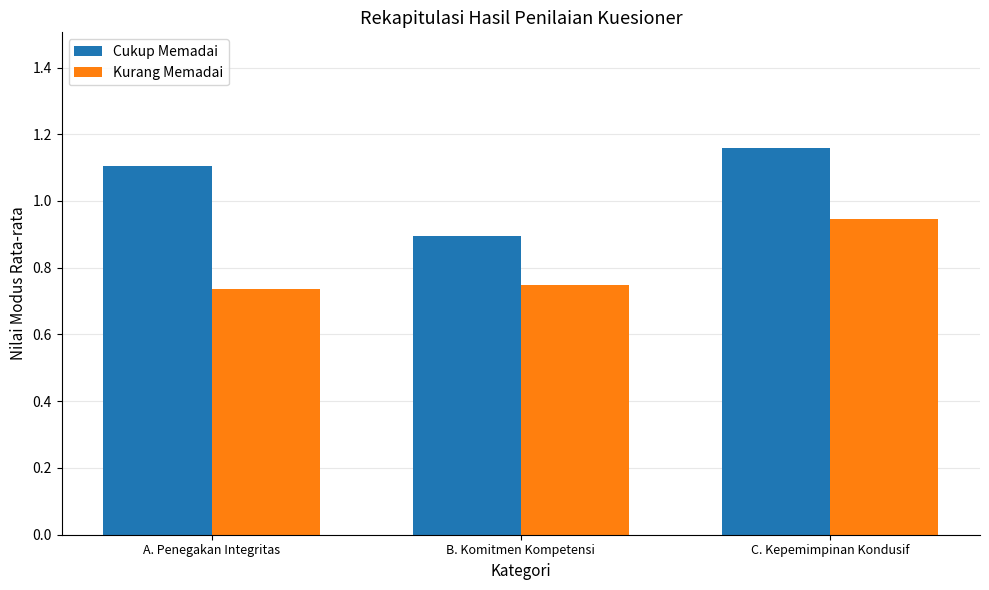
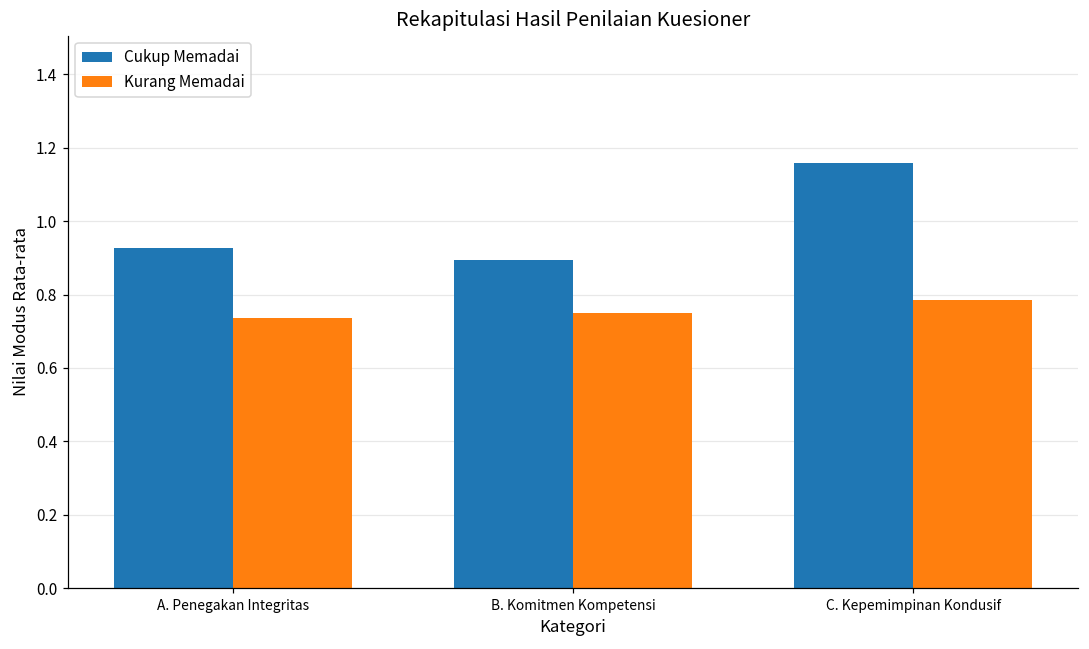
Cukup Memadai, A. Penegakan Integritas: 1.11 -> 0.93
Kurang Memadai, C. Kepemimpinan Kondusif: 0.95 -> 0.79
